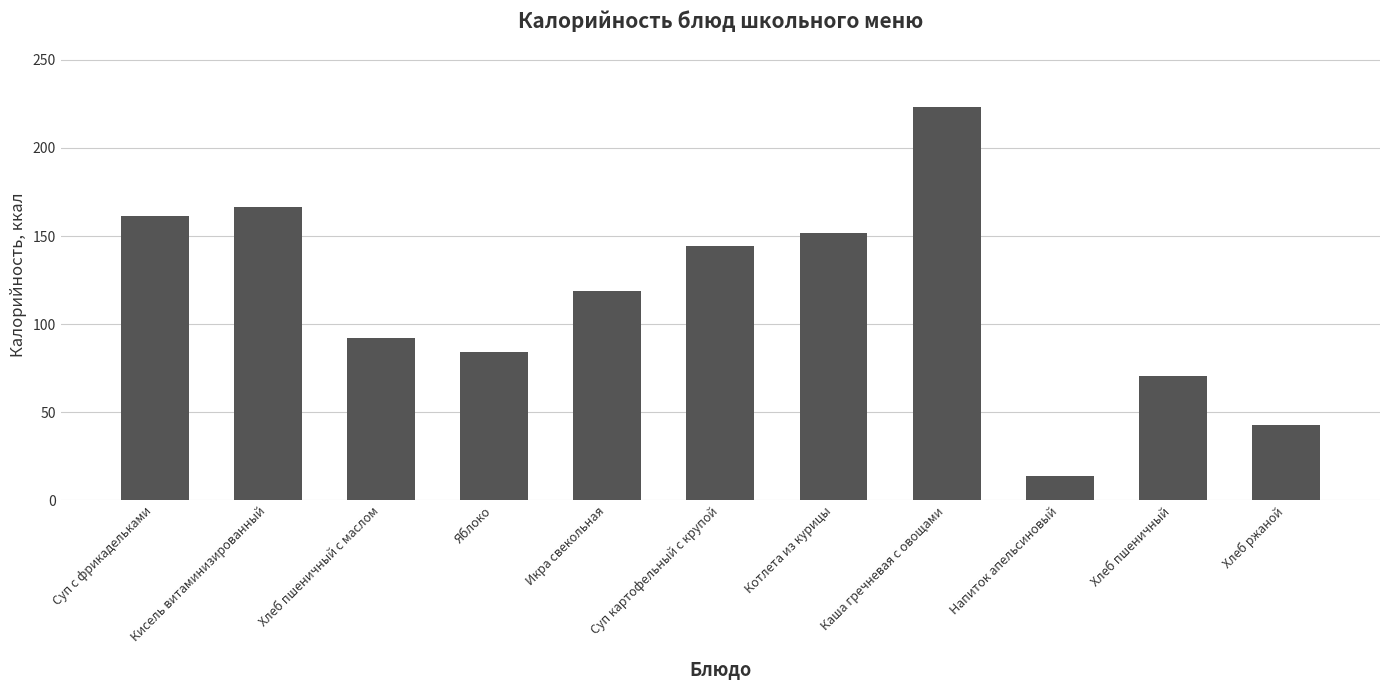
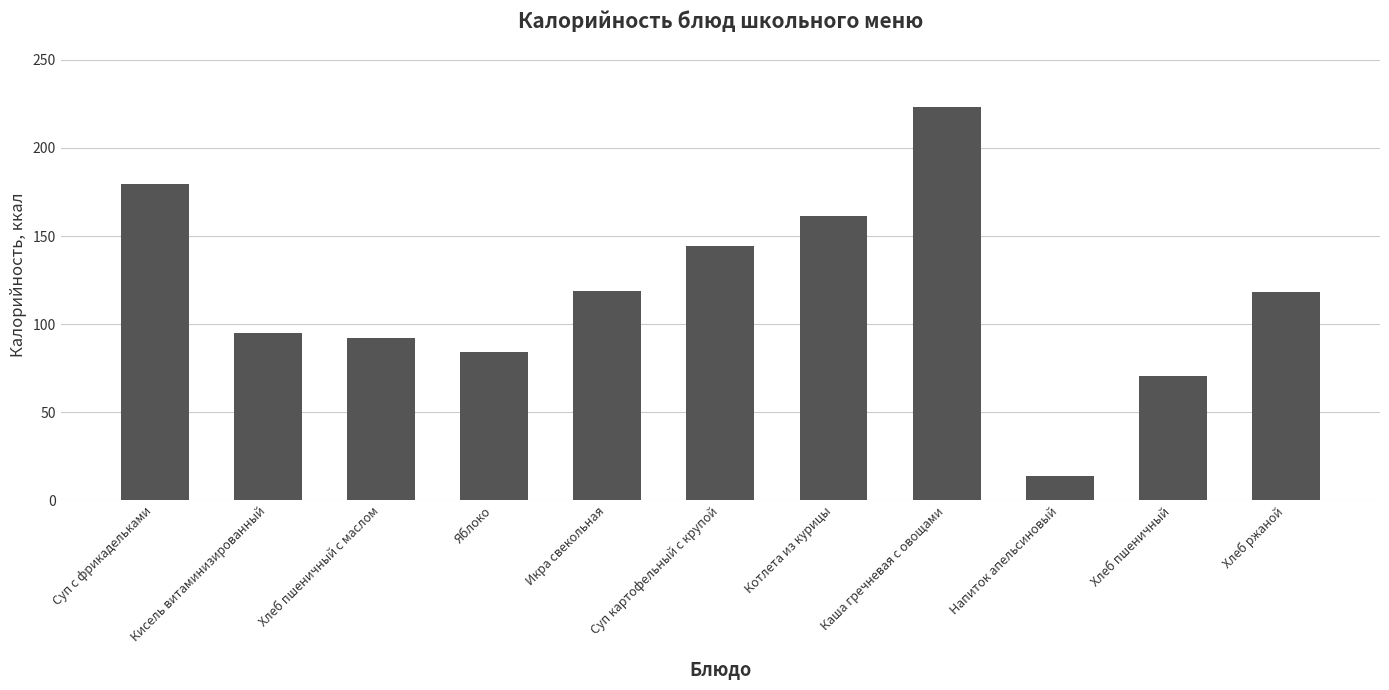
Суп с фрикадельками: 161 -> 180
Кисель витаминизированный: 167 -> 95
Котлета из курицы: 152 -> 161
Хлеб ржаной: 43 -> 118
